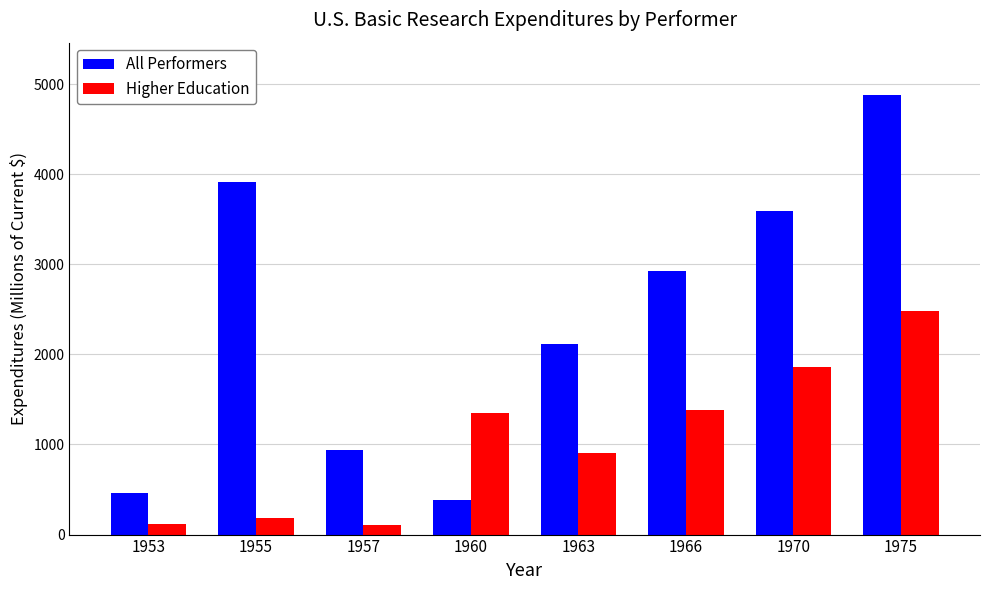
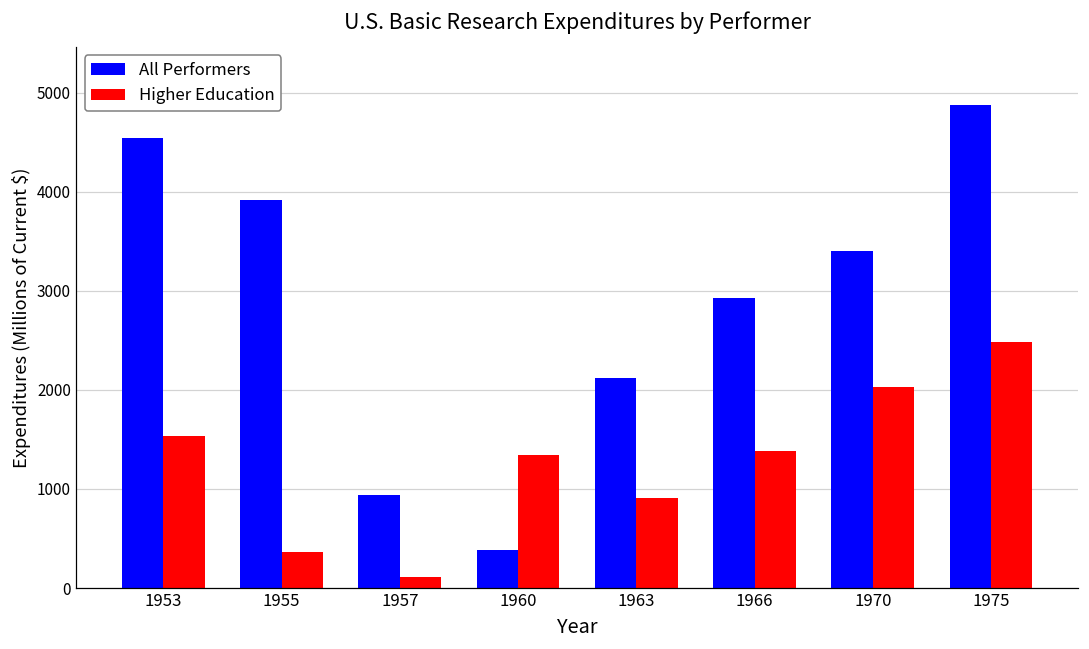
All Performers, 1953: 500 -> 4500
Higher Education, 1953: 100 -> 1500
Higher Education, 1955: 200 -> 400
All Performers, 1970: 3600 -> 3400
Higher Education, 1970: 1900 -> 2000
